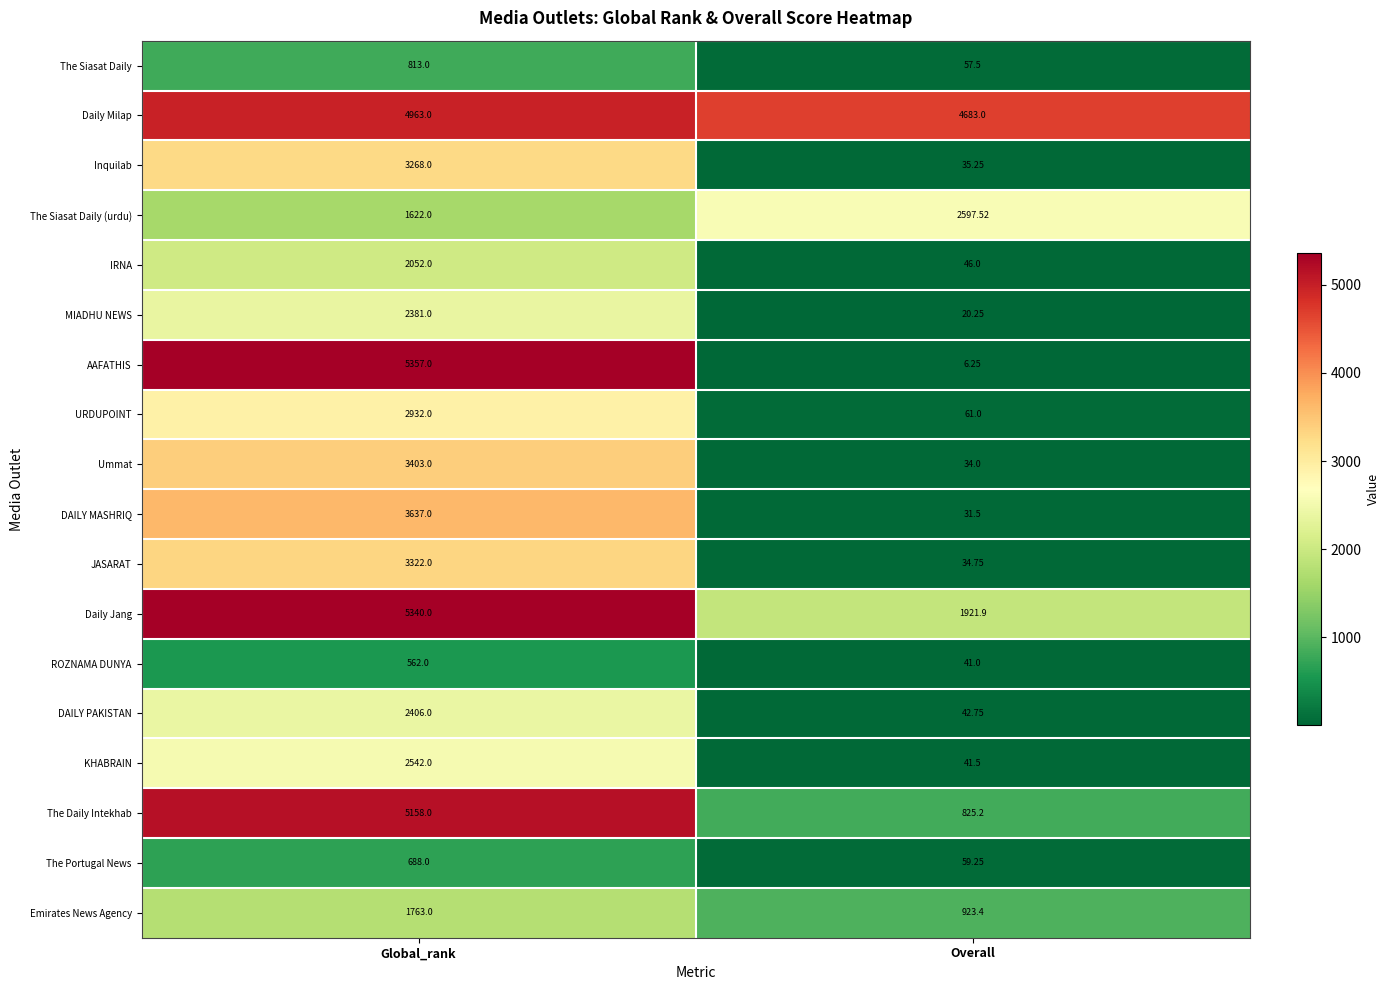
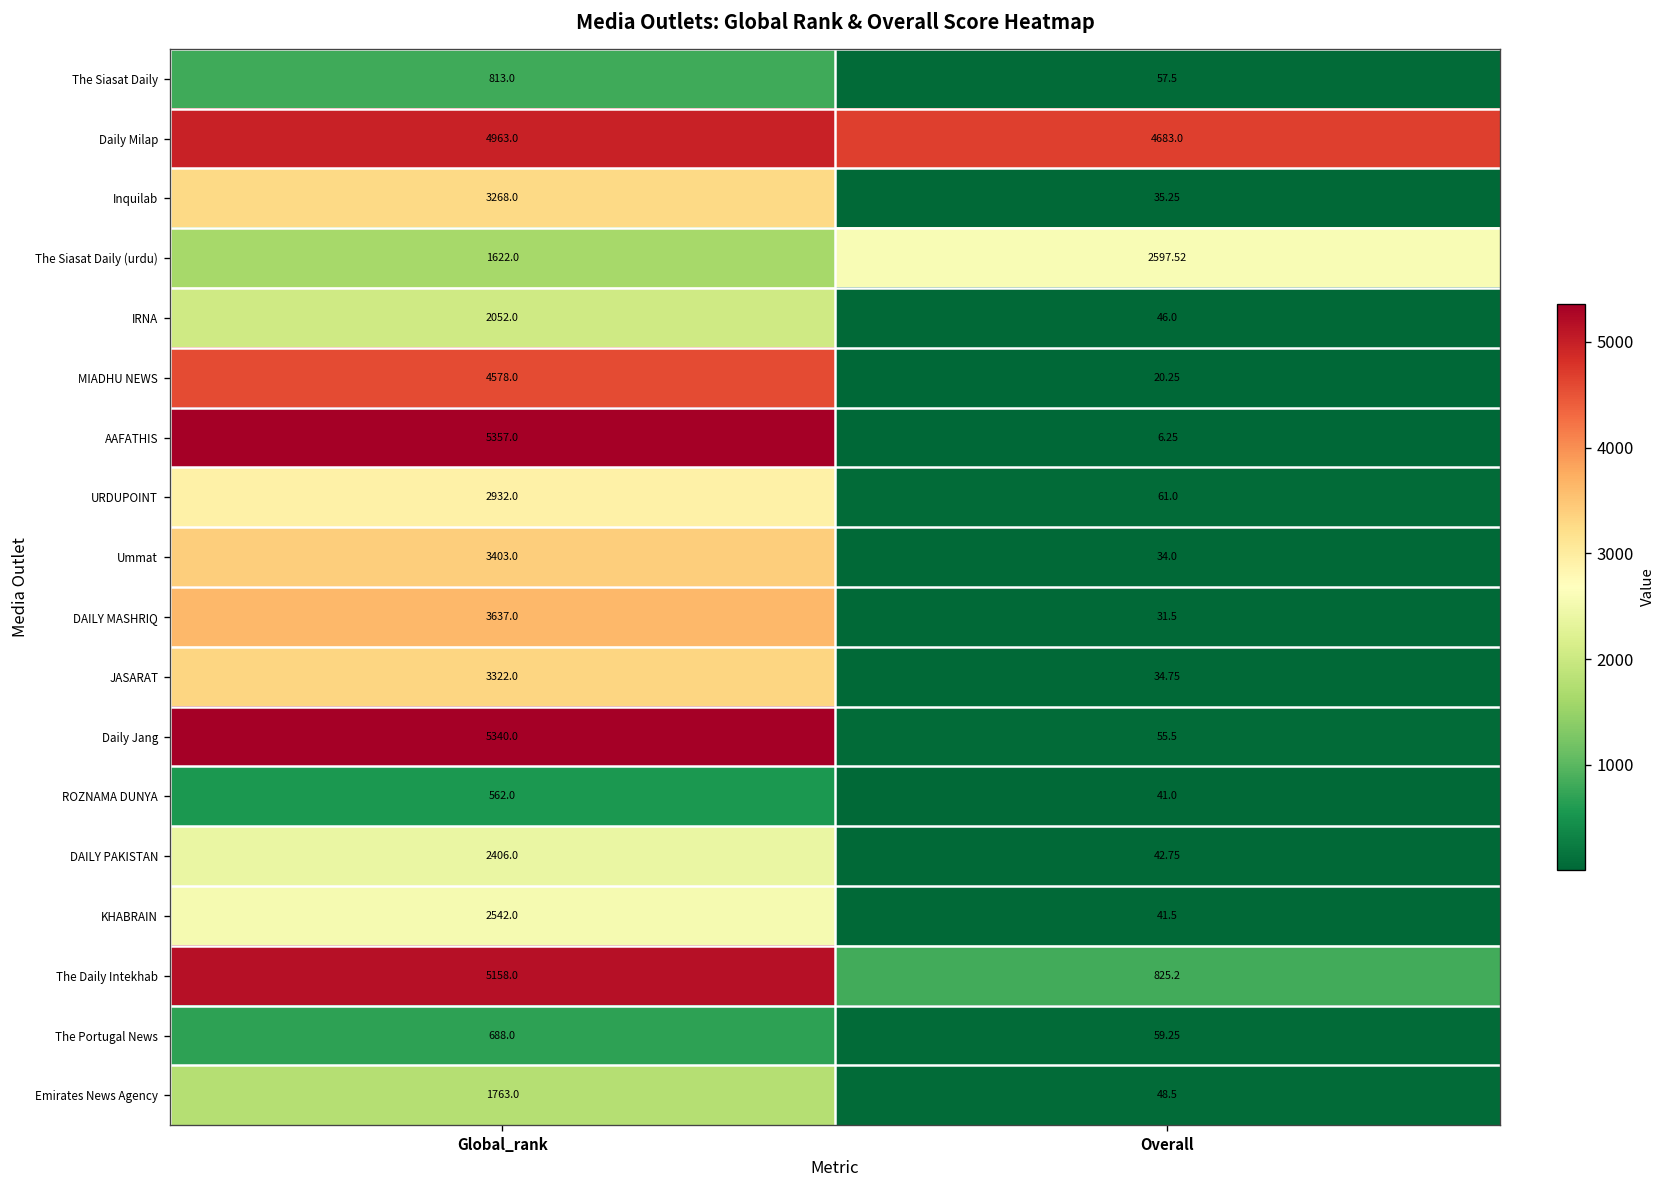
MIADHU NEWS, Global_rank: 2381.0 -> 4578.0
Daily Jang, Overall: 1921.9 -> 55.5
Emirates News Agency, Overall: 923.4 -> 48.5
